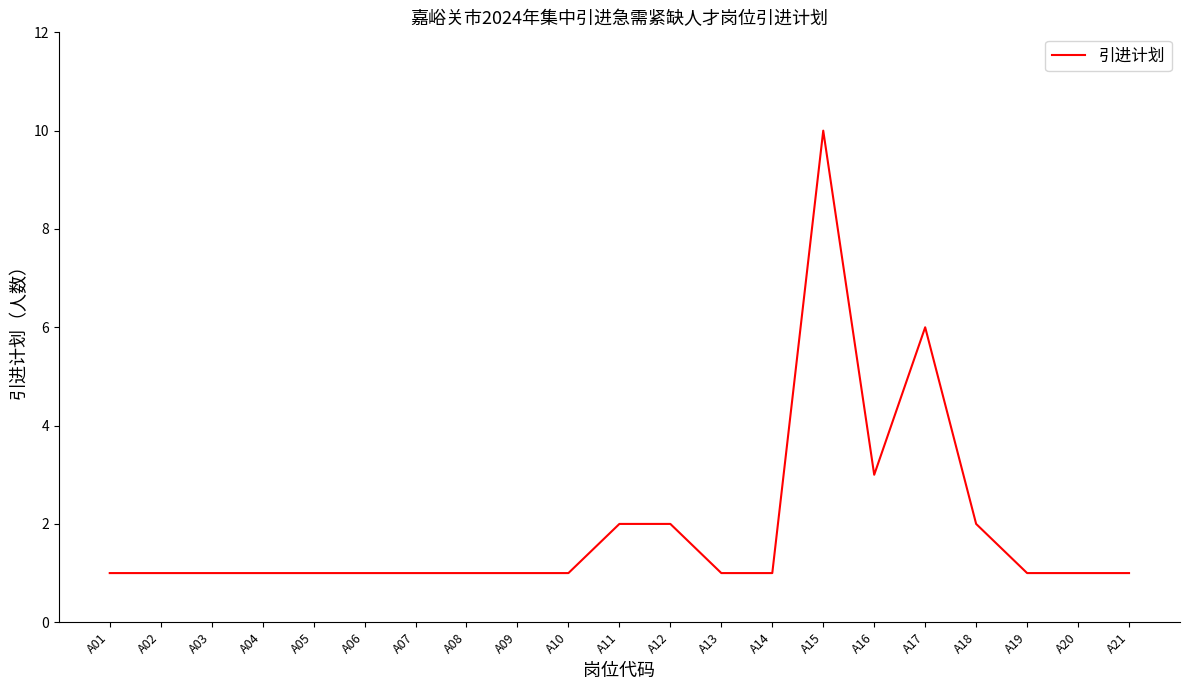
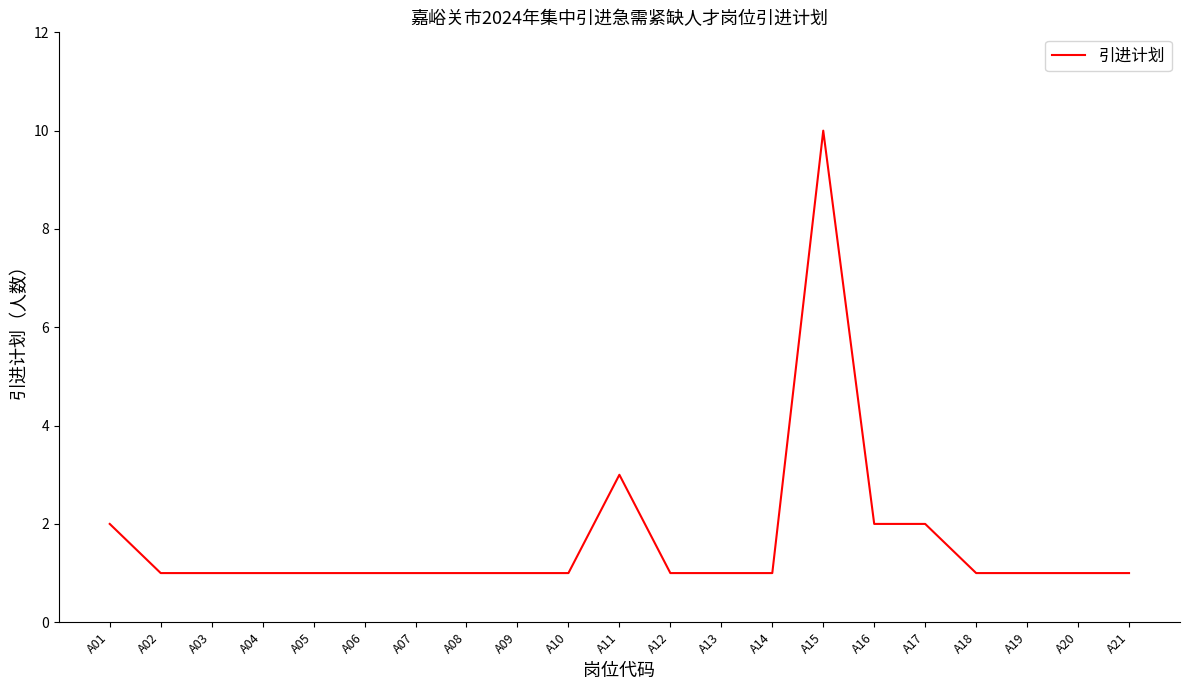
A01: 1 -> 2
A11: 2 -> 3
A12: 2 -> 1
A16: 3 -> 2
A17: 6 -> 2
A18: 2 -> 1
